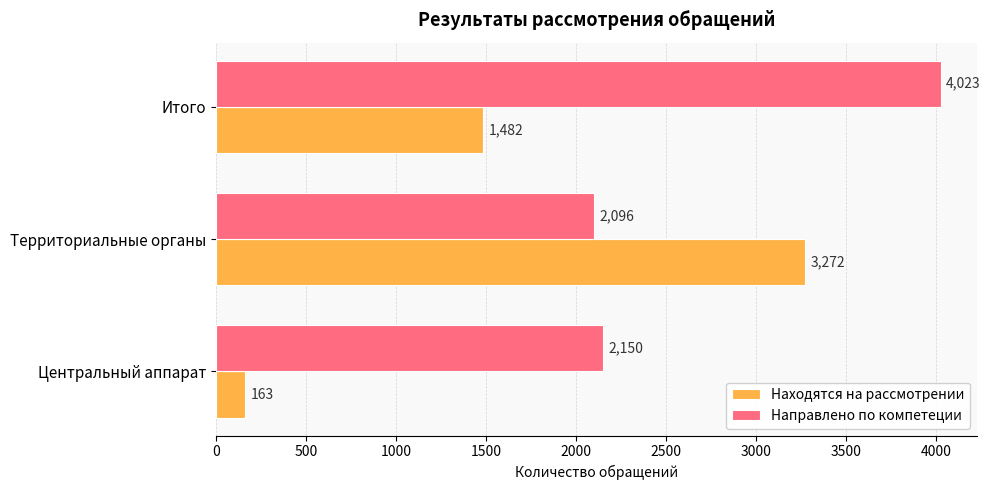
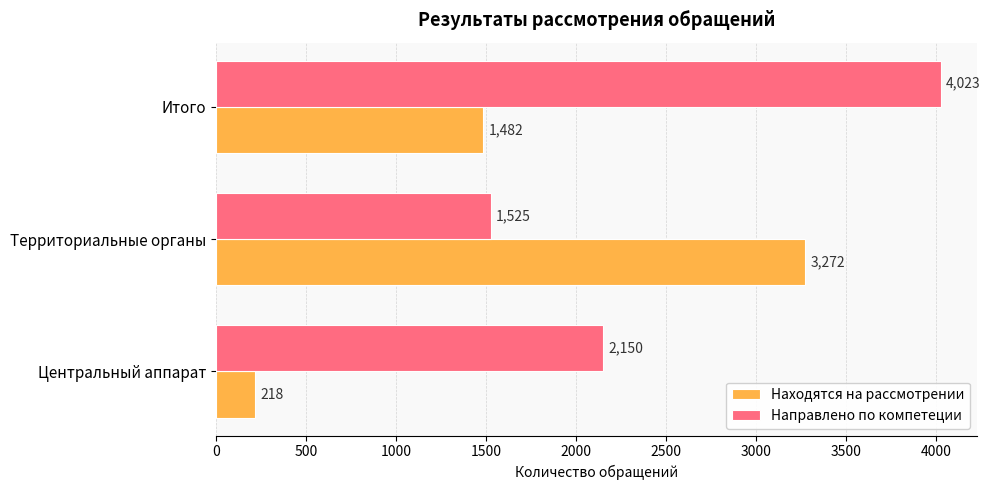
Направлено по компетеции, Территориальные органы: 2,096 -> 1,525
Находятся на рассмотрении, Центральный аппарат: 163 -> 218
